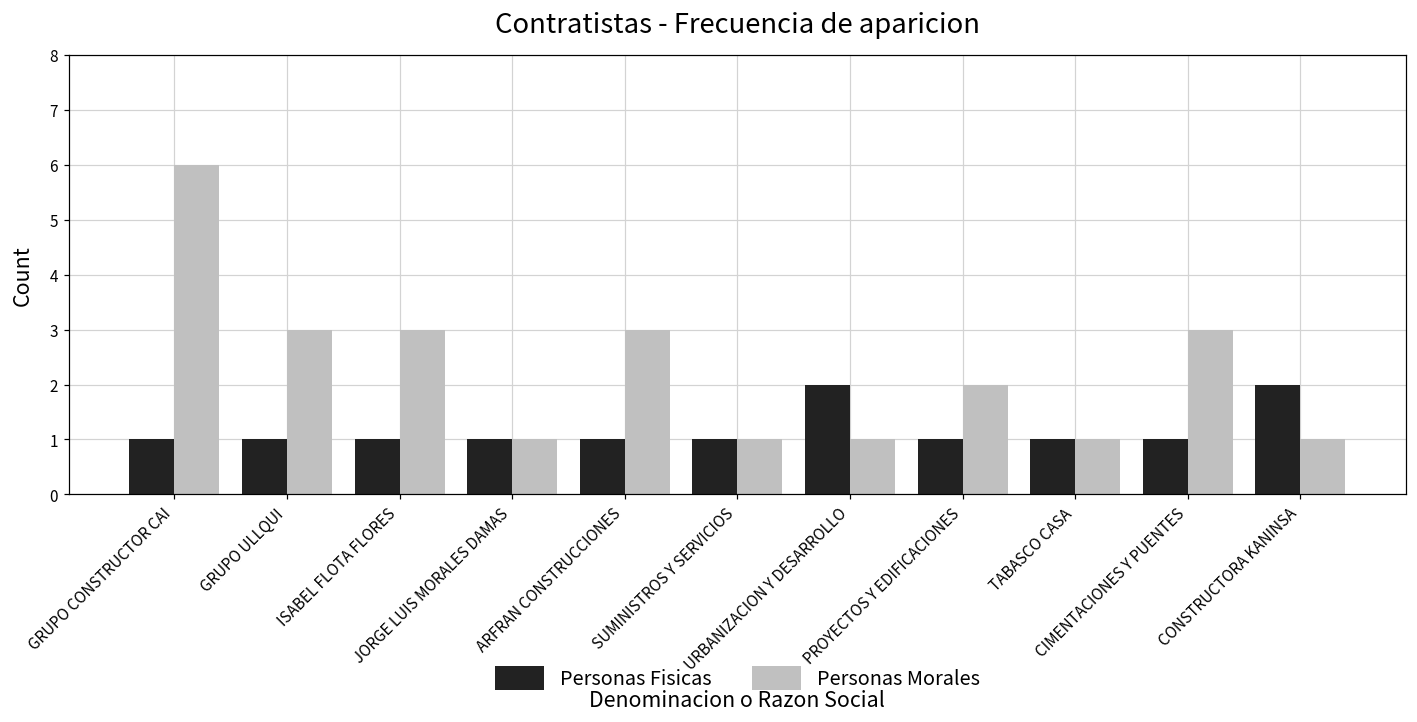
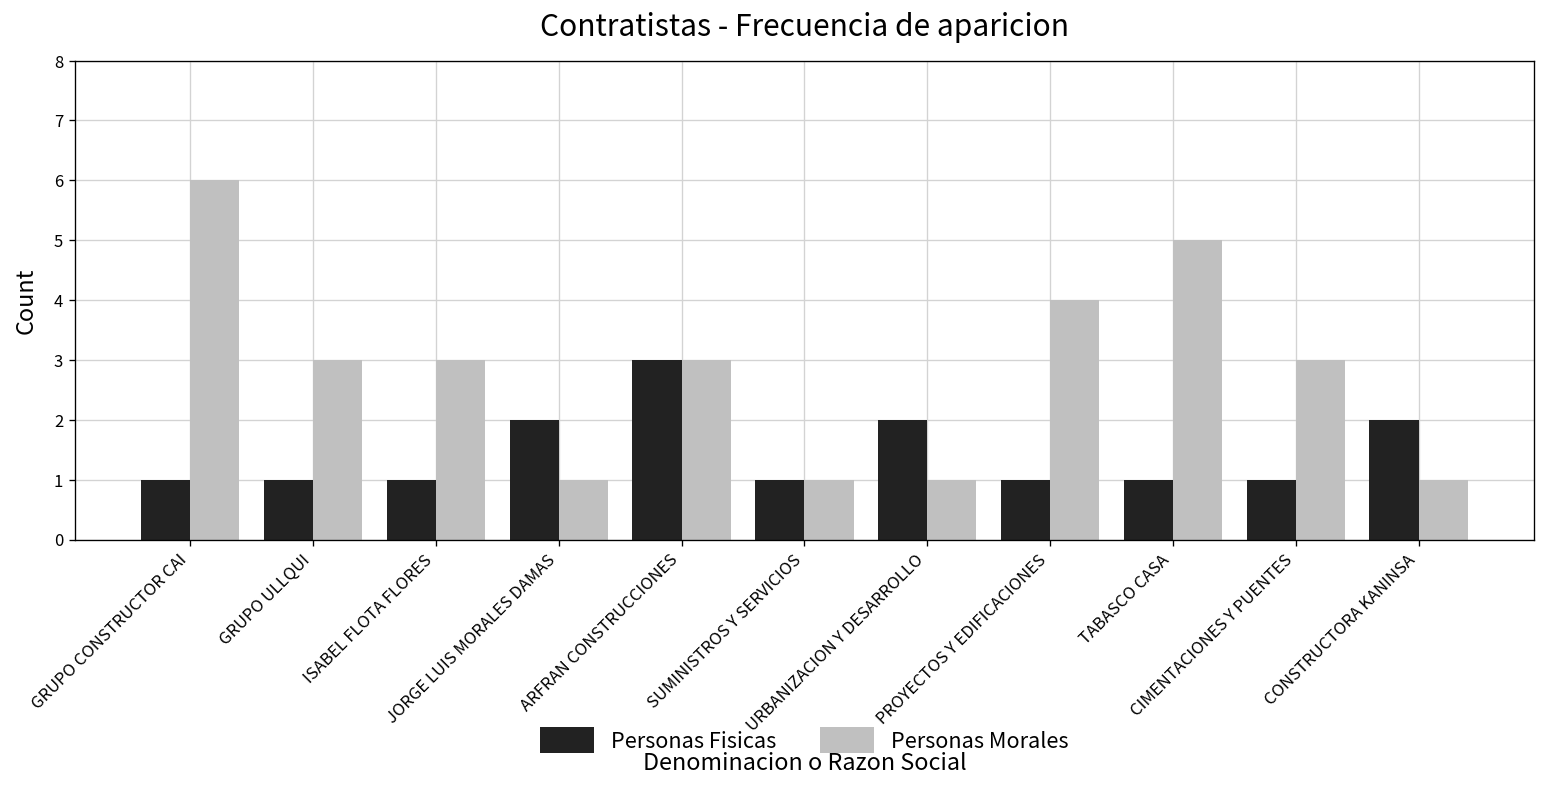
Personas Fisicas, JORGE LUIS MORALES DAMAS: 1 -> 2
Personas Fisicas, ARFRAN CONSTRUCCIONES: 1 -> 3
Personas Morales, PROYECTOS Y EDIFICACIONES: 2 -> 4
Personas Morales, TABASCO CASA: 1 -> 5
